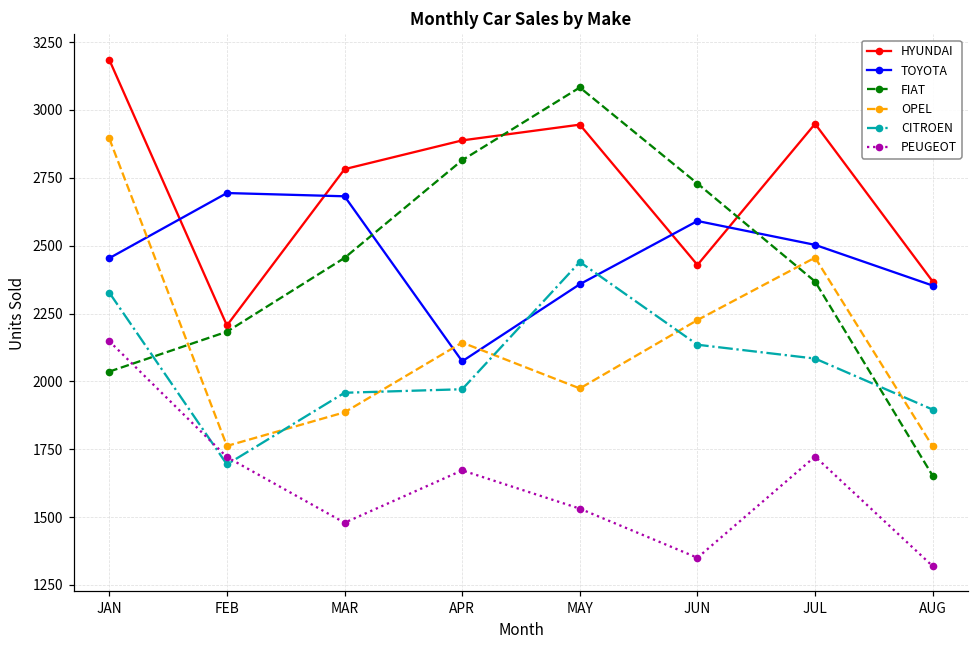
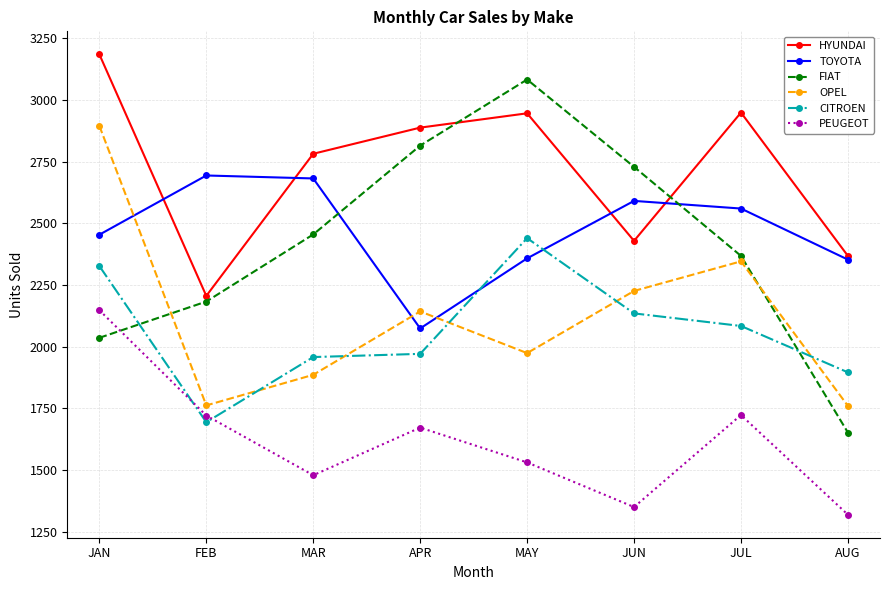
TOYOTA, JUL: 2500 -> 2560
OPEL, JUL: 2460 -> 2350
